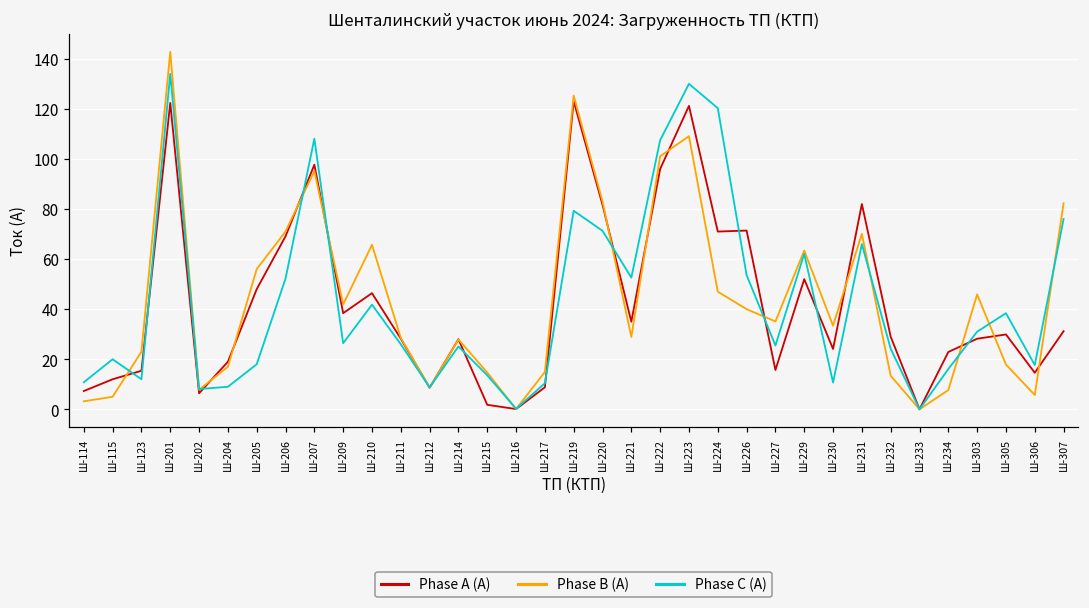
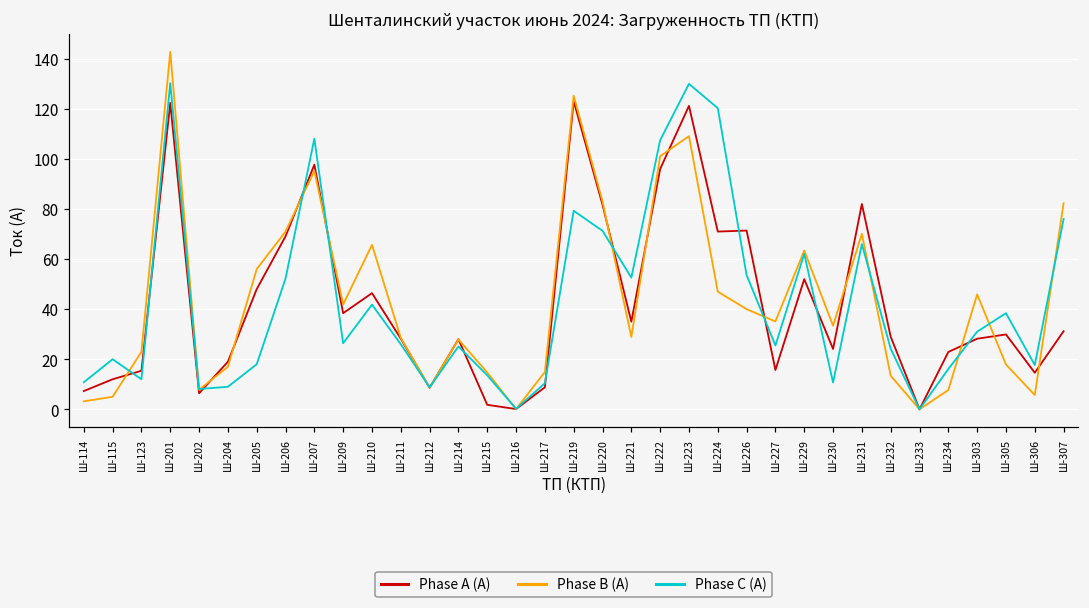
Phase C (A), Ш-201: 134 -> 130
